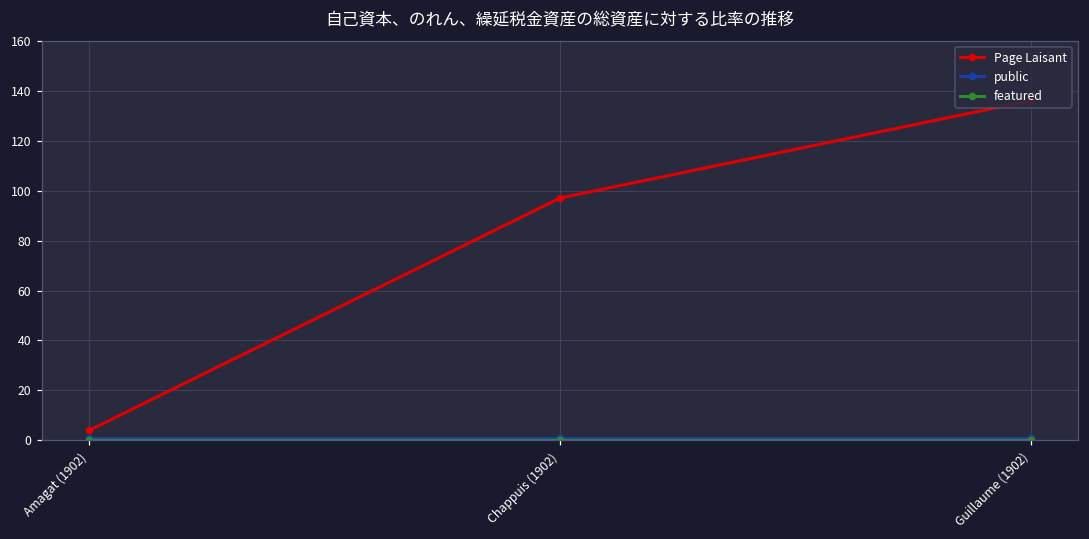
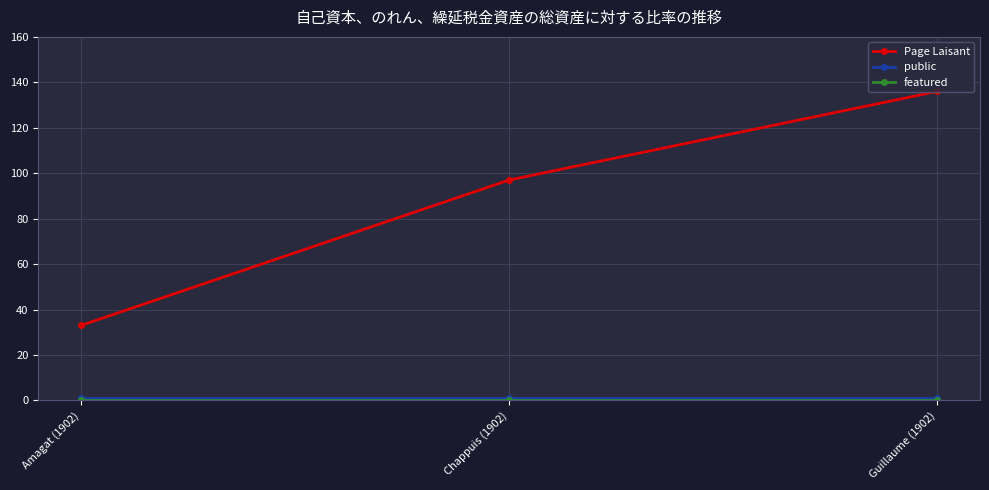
Page Laisant, Amagat (1902): 4 -> 33
